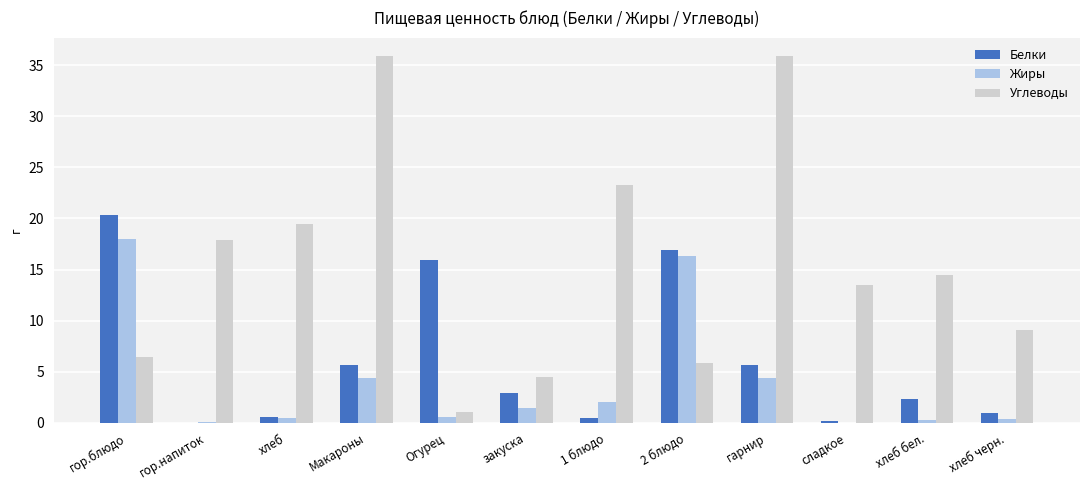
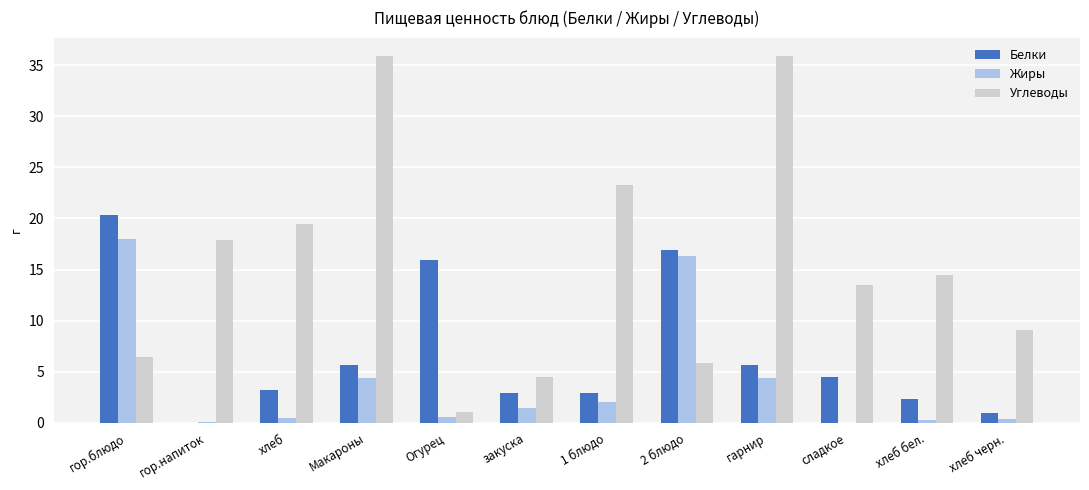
Белки, хлеб: 0.6 -> 3.2
Белки, 1 блюдо: 0.4 -> 2.9
Белки, сладкое: 0.2 -> 4.5
